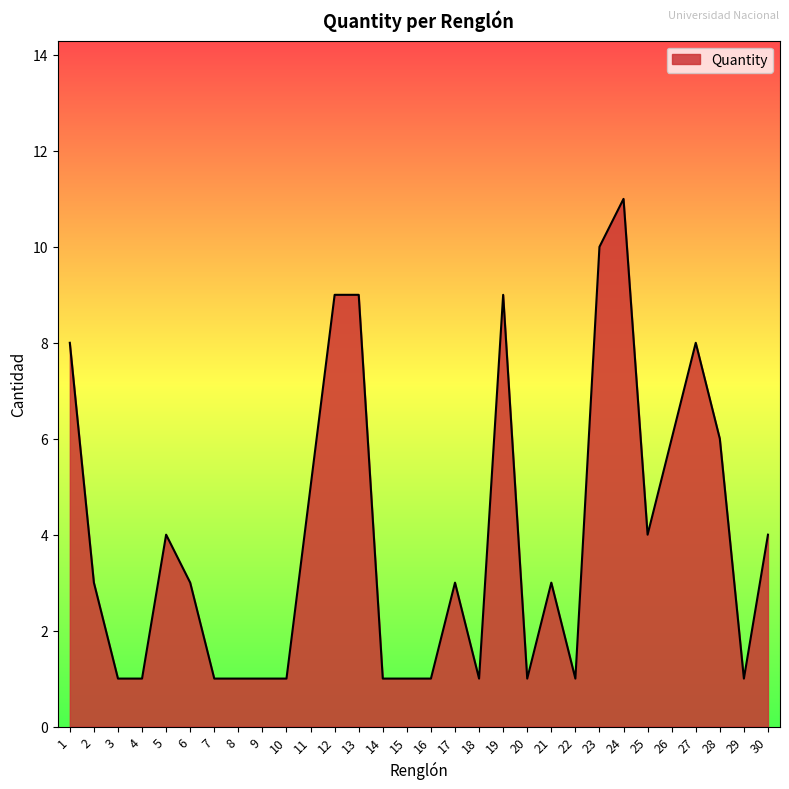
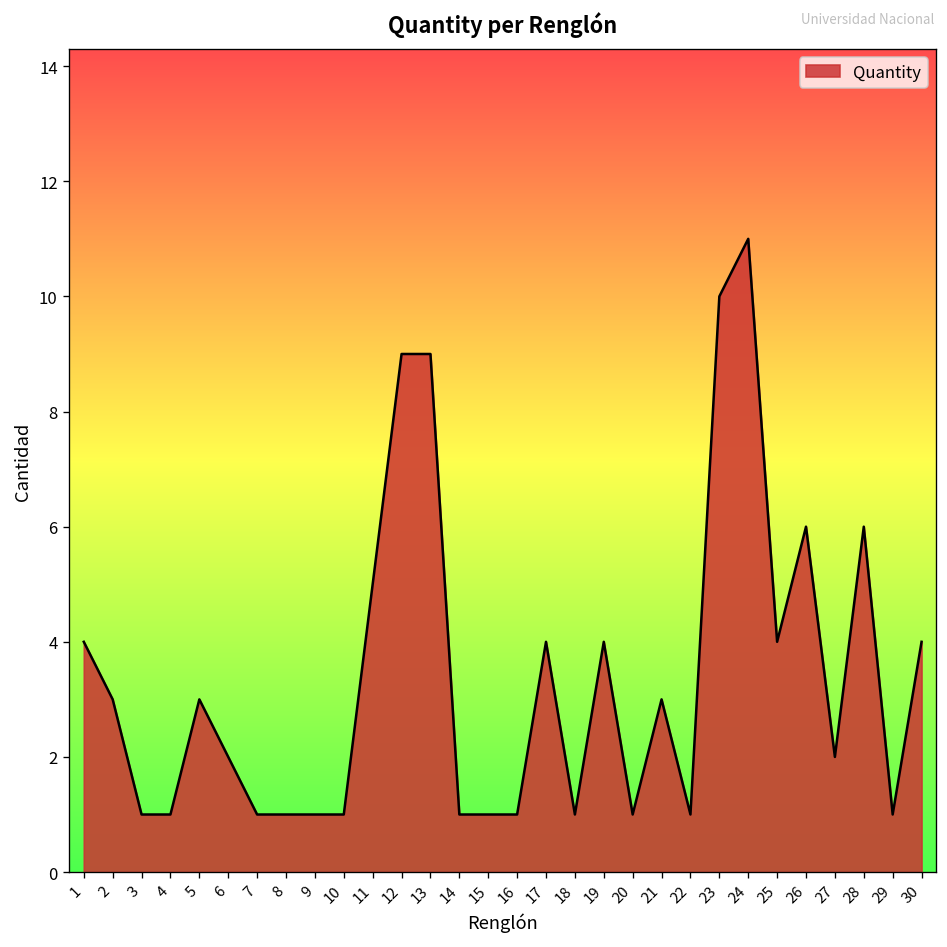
1: 8 -> 4
5: 4 -> 3
6: 3 -> 2
17: 3 -> 4
19: 9 -> 4
27: 8 -> 2
